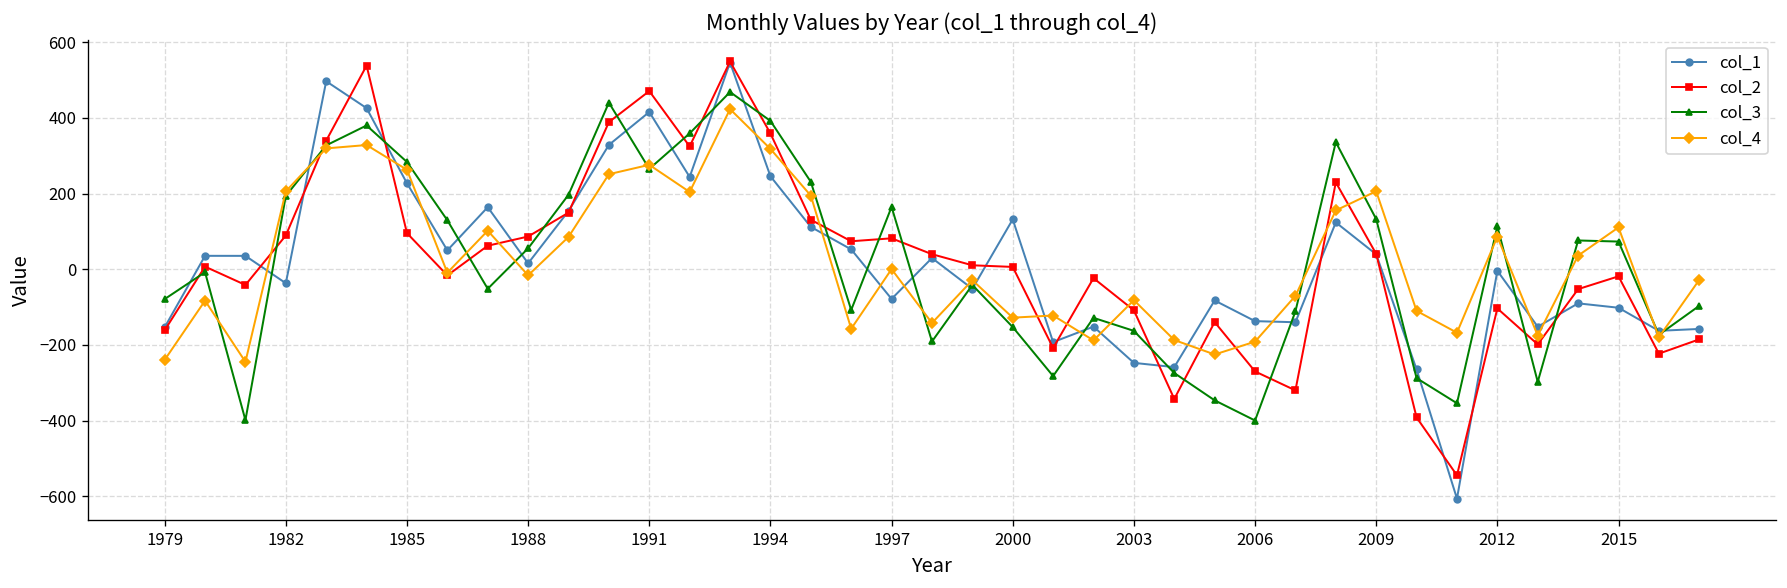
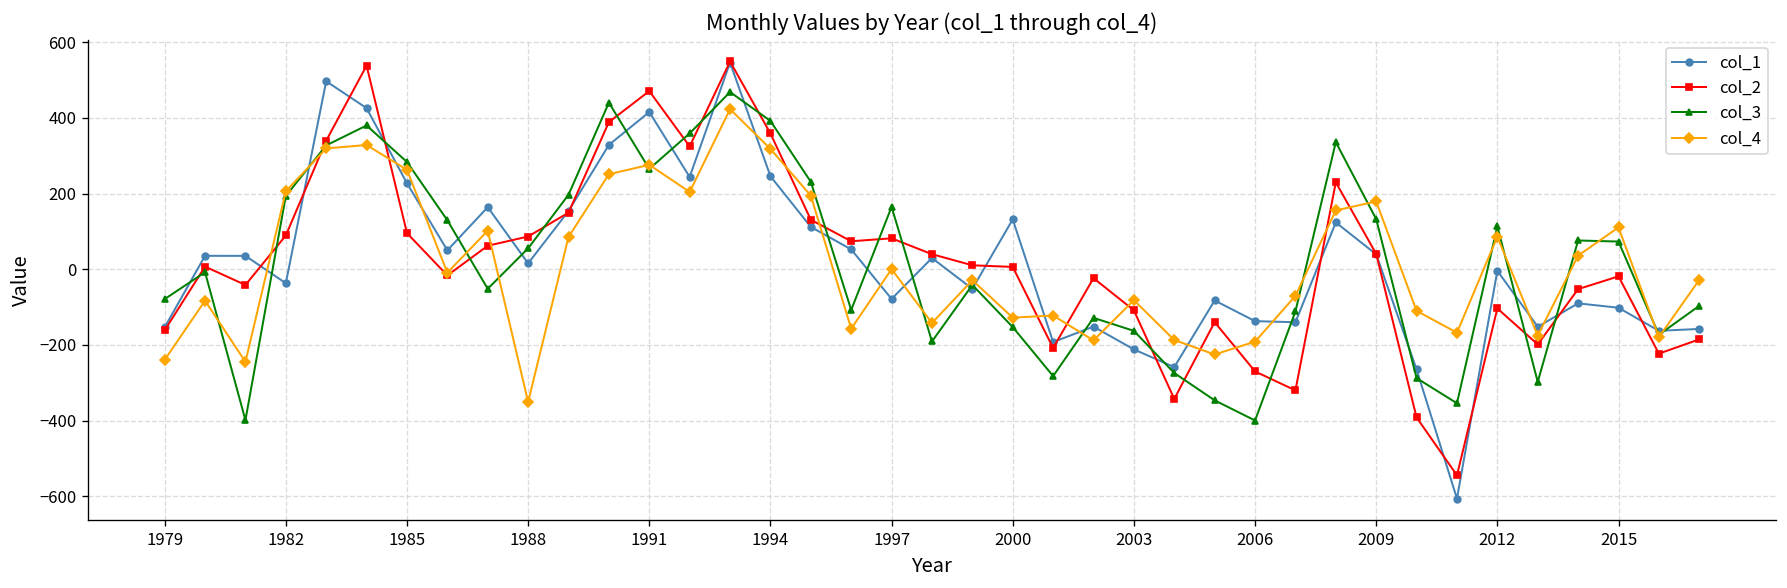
col_4, 1988: -20 -> -350
col_1, 2003: -250 -> -210
col_4, 2009: 210 -> 180
